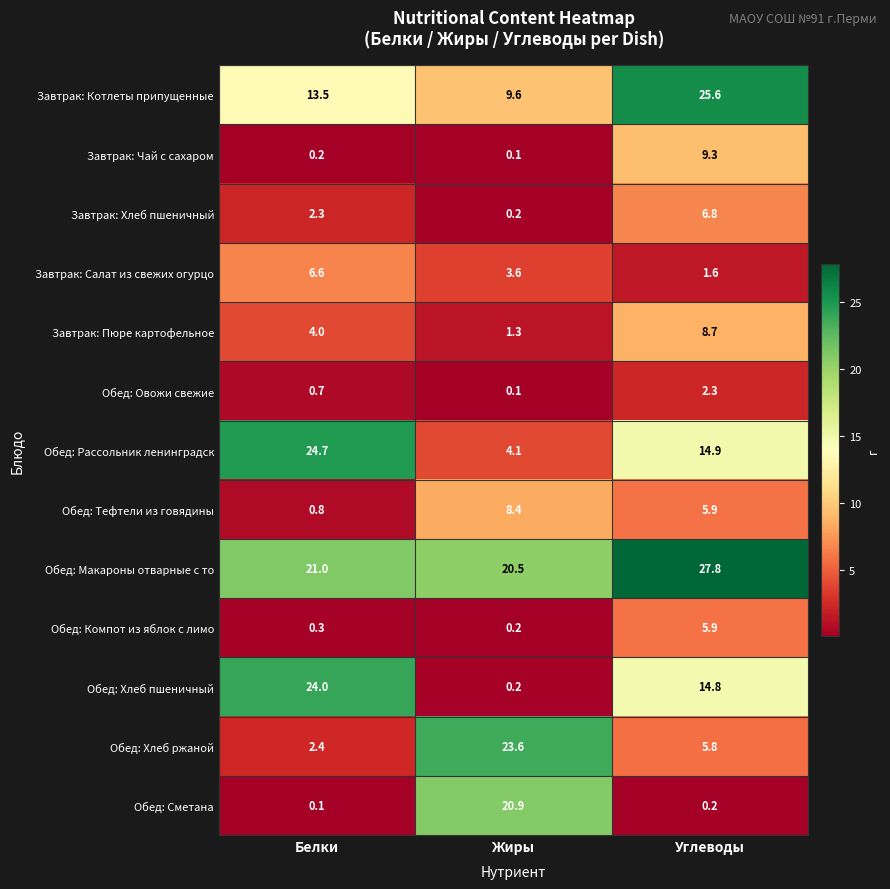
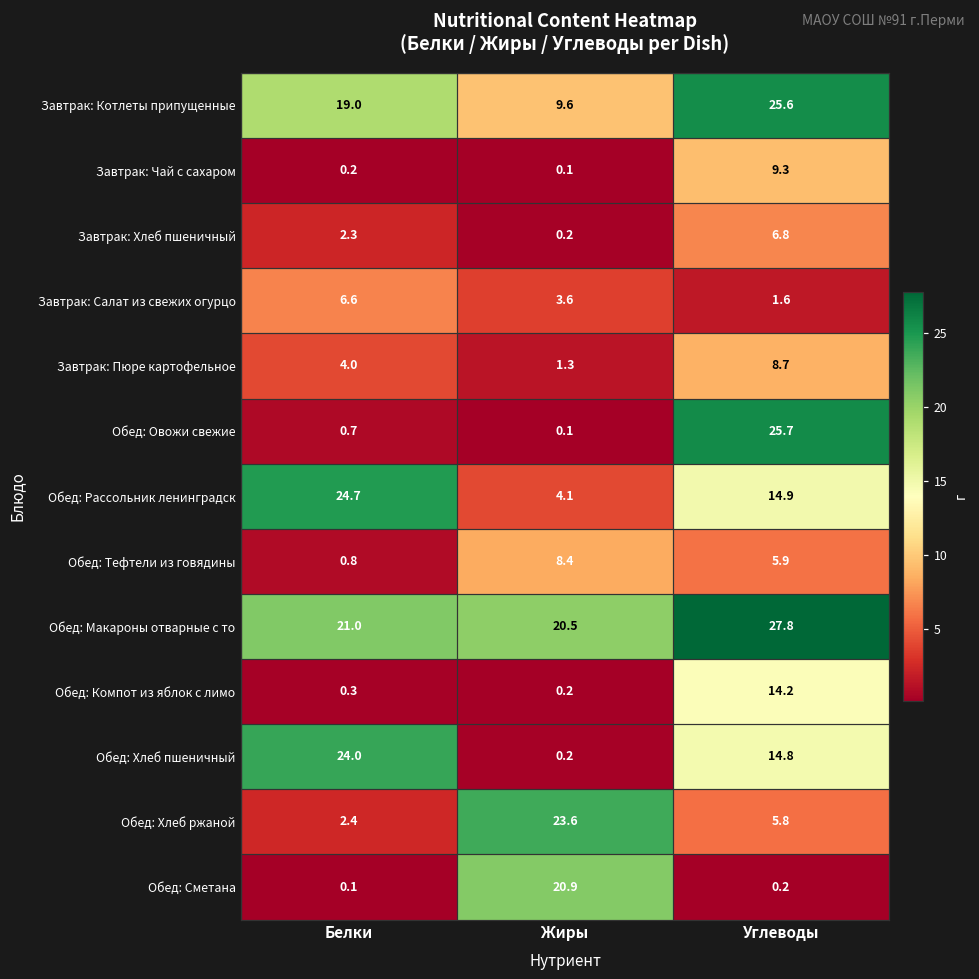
Завтрак: Котлеты припущенные, Белки: 13.5 -> 19.0
Обед: Овожи свежие, Углеводы: 2.3 -> 25.7
Обед: Компот из яблок с лимо, Углеводы: 5.9 -> 14.2
